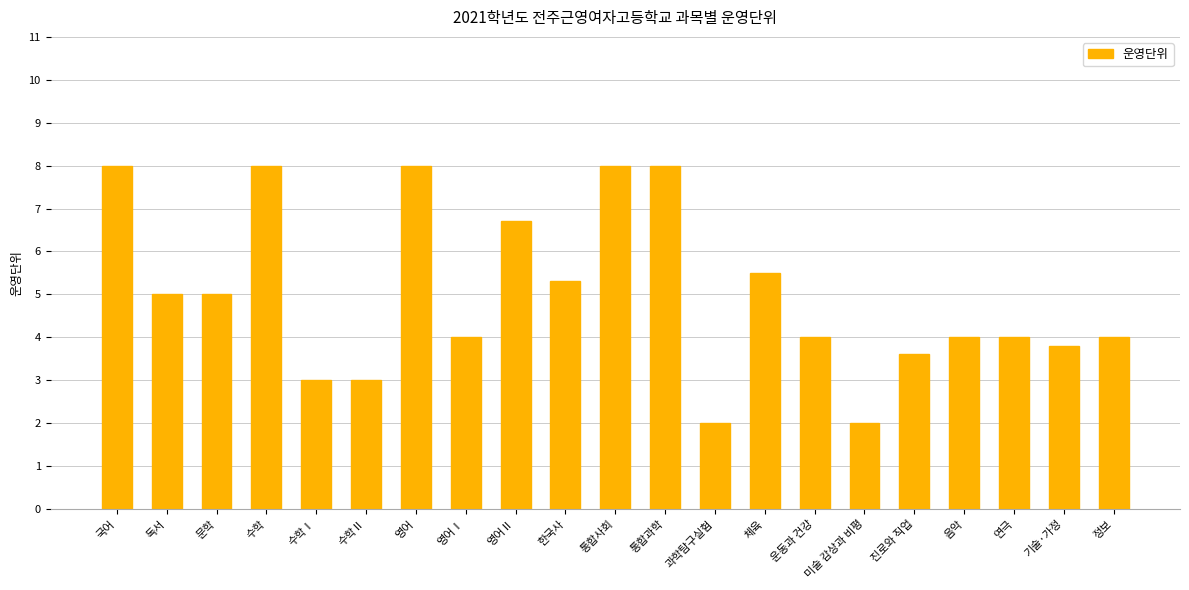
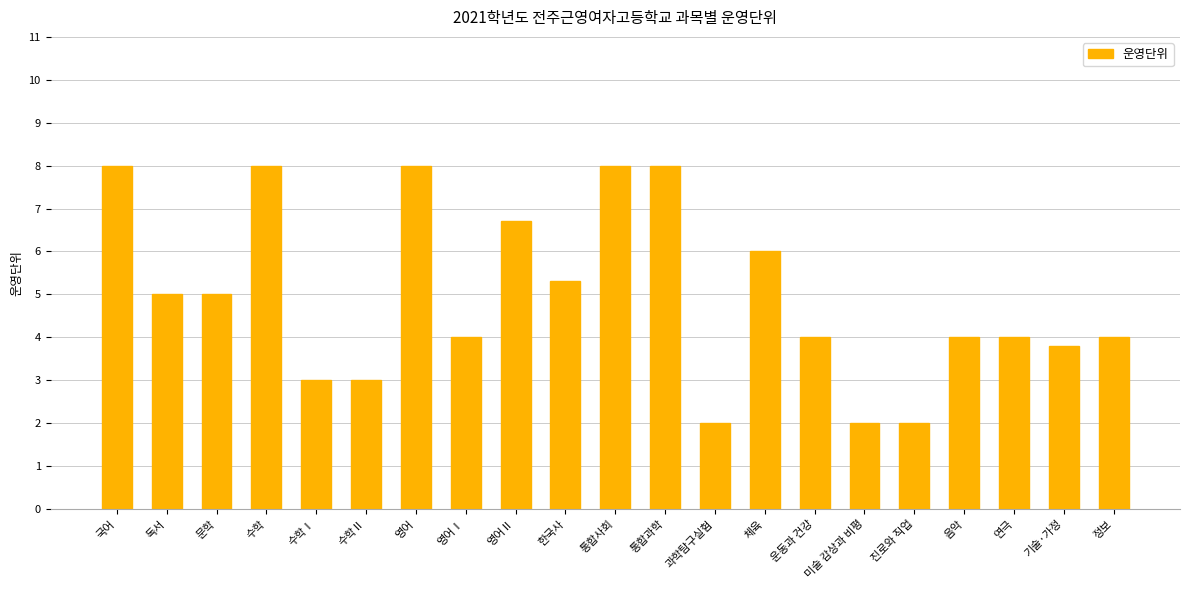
체육: 5.5 -> 6.0
진로와 직업: 3.6 -> 2.0
